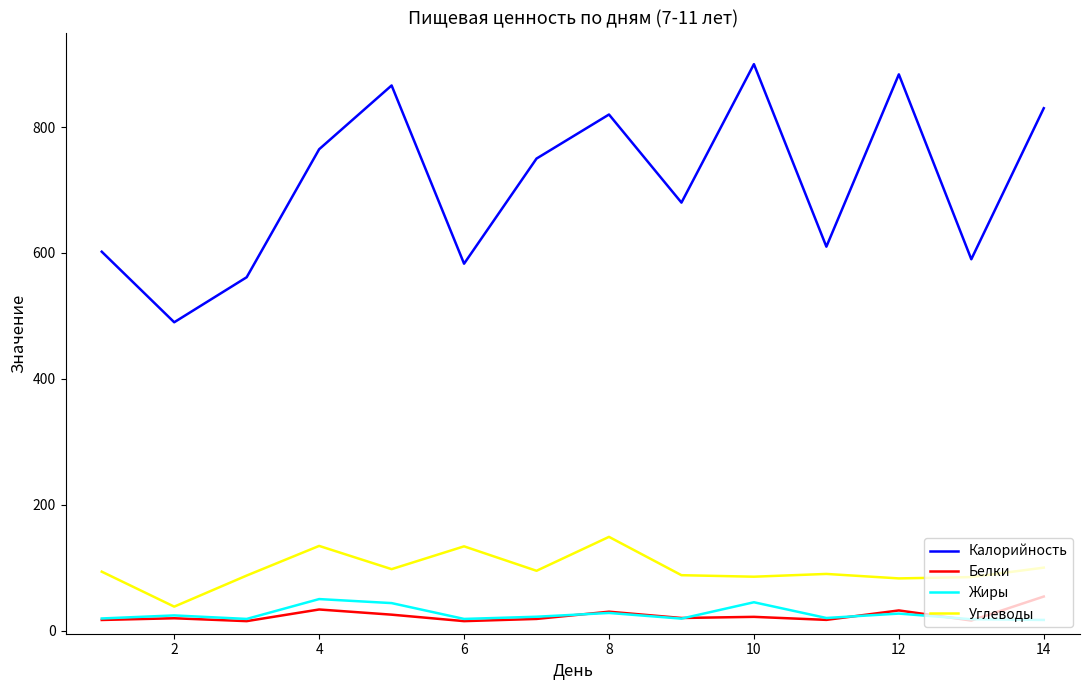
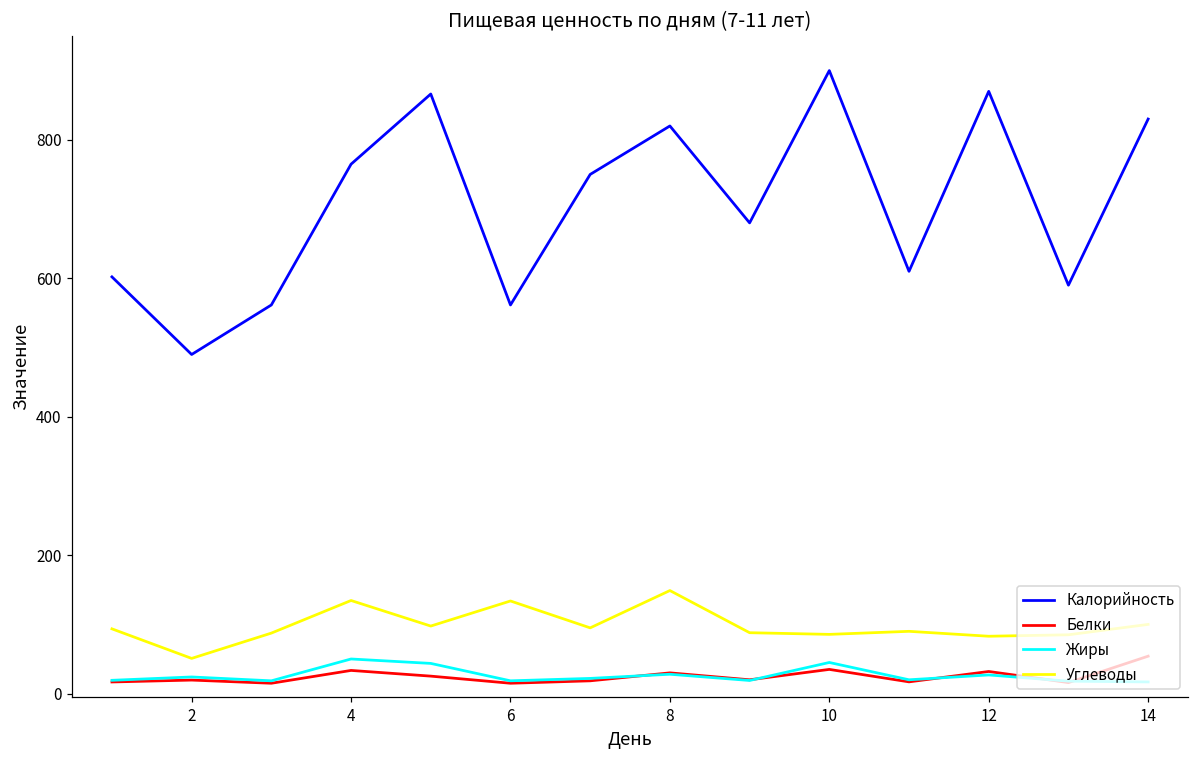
Углеводы, 2: 40 -> 50
Калорийность, 6: 580 -> 560
Белки, 10: 20 -> 40
Калорийность, 12: 880 -> 870
